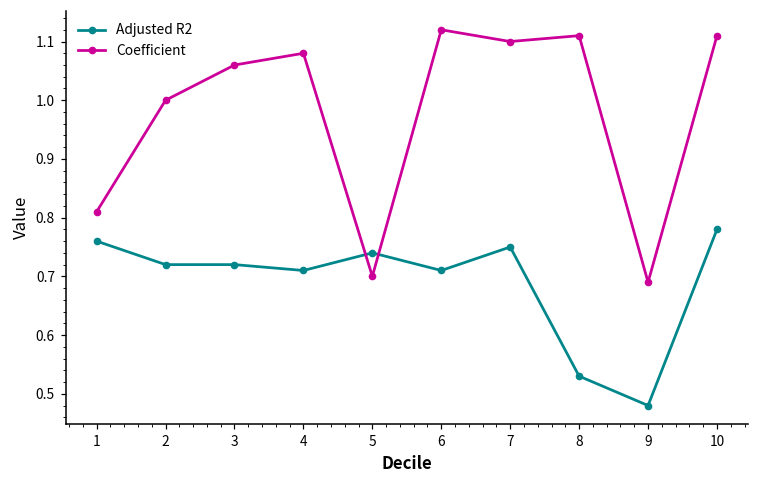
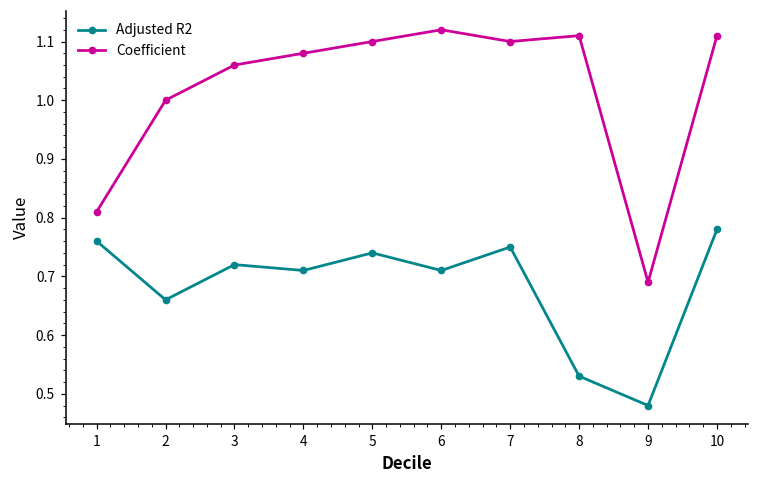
Adjusted R2, 2: 0.72 -> 0.66
Coefficient, 5: 0.7 -> 1.1
